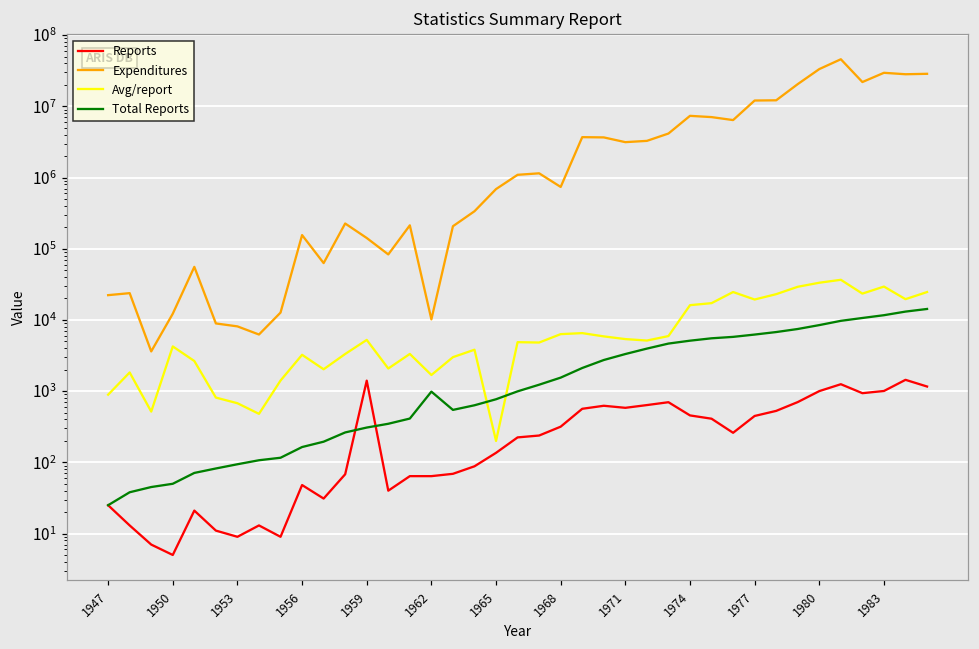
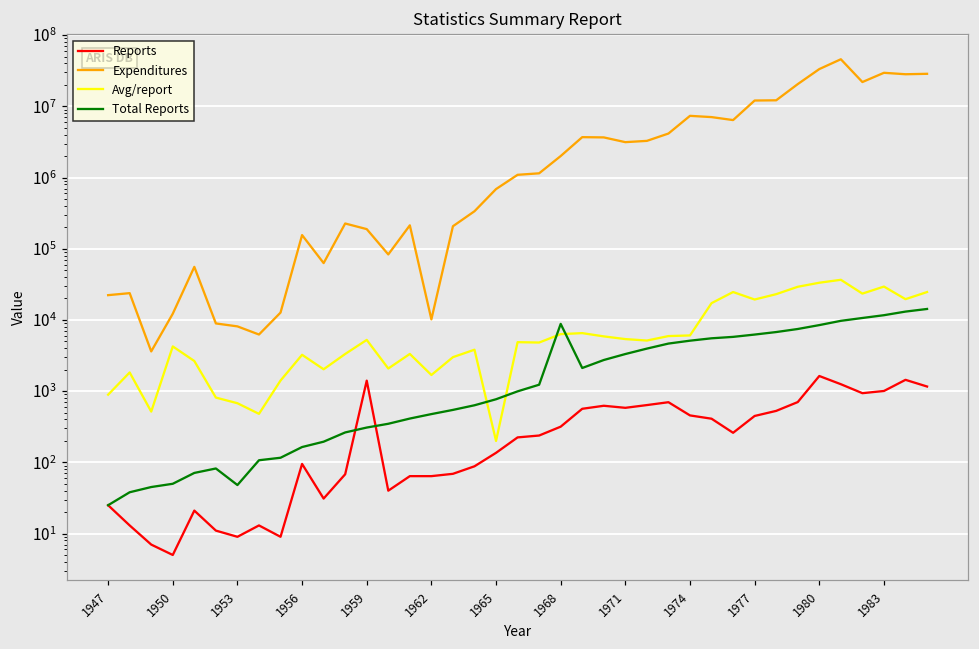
Total Reports, 1953: 90 -> 50
Reports, 1956: 50 -> 100
Expenditures, 1959: 140000 -> 190000
Total Reports, 1962: 1000 -> 500
Expenditures, 1968: 700000 -> 2000000
Total Reports, 1968: 1500 -> 9000
Avg/report, 1974: 16000 -> 6000
Reports, 1980: 1000 -> 1600
